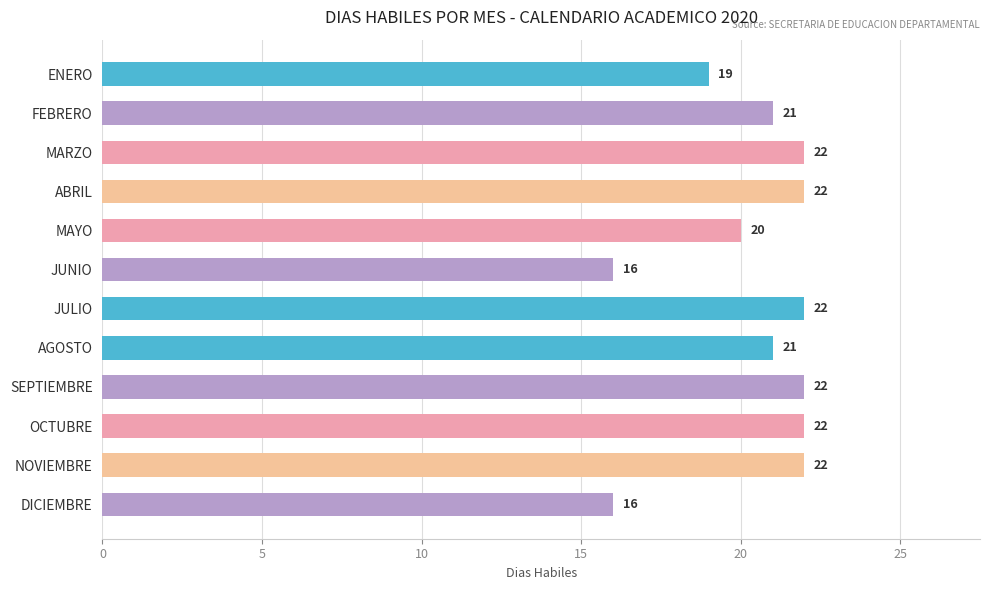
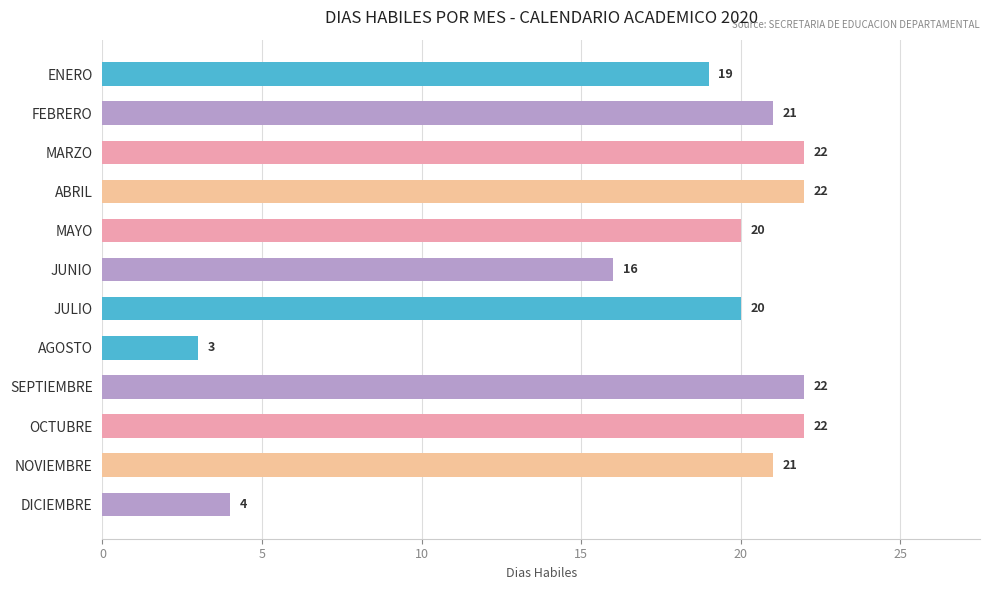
JULIO: 22 -> 20
AGOSTO: 21 -> 3
NOVIEMBRE: 22 -> 21
DICIEMBRE: 16 -> 4
